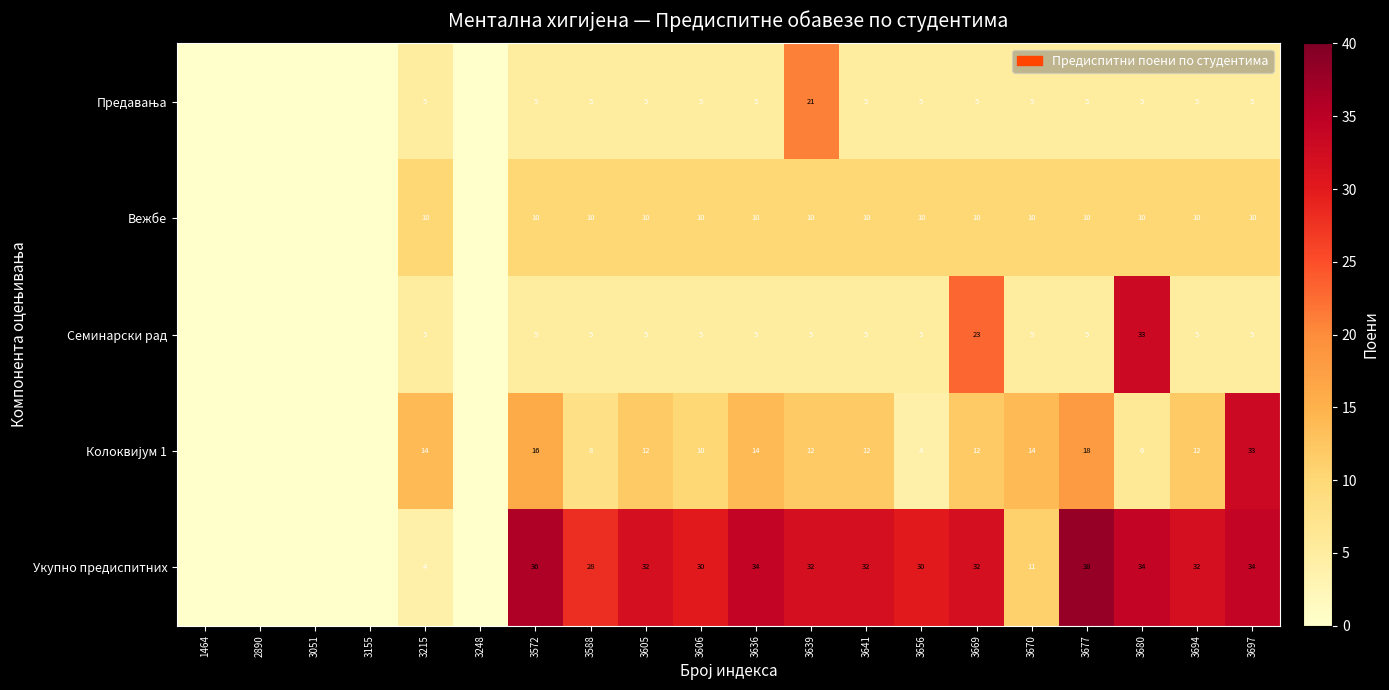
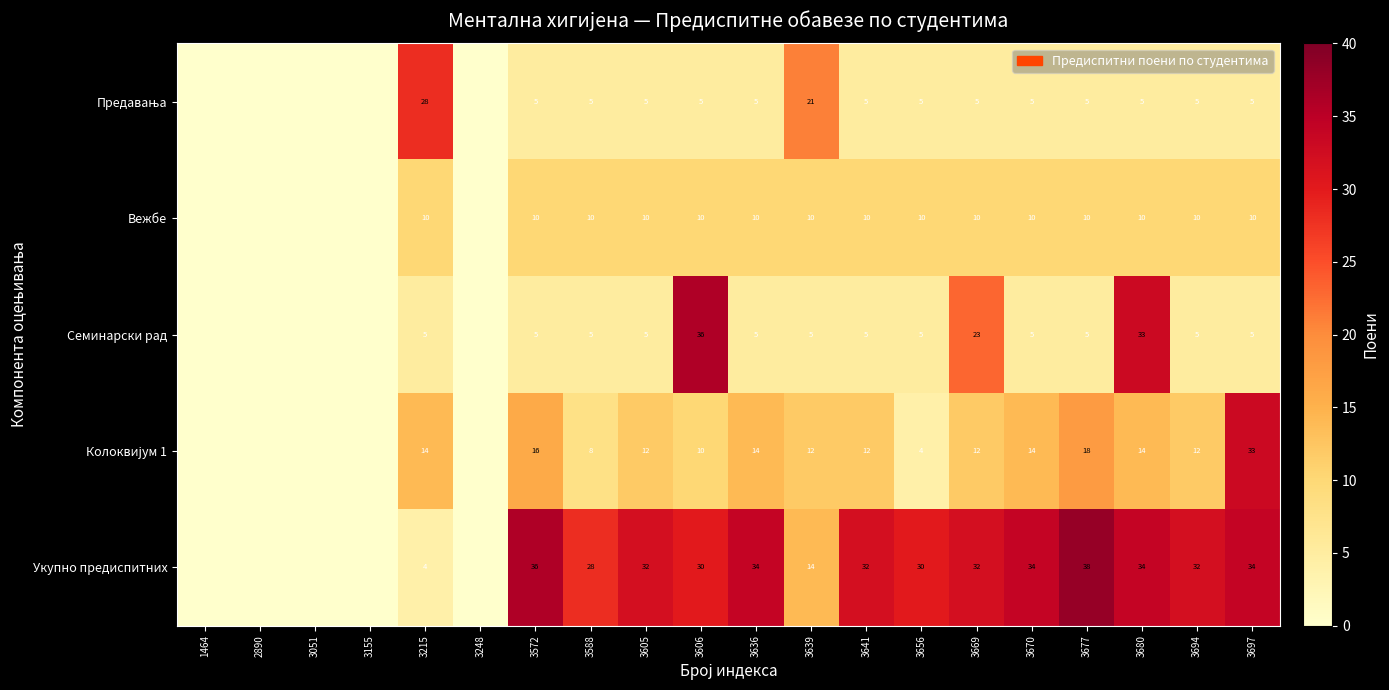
Предавања, 3215: 5 -> 28
Семинарски рад, 3606: 5 -> 36
Колоквијум 1, 3680: 6 -> 14
Укупно предиспитних, 3639: 32 -> 14
Укупно предиспитних, 3670: 11 -> 34
